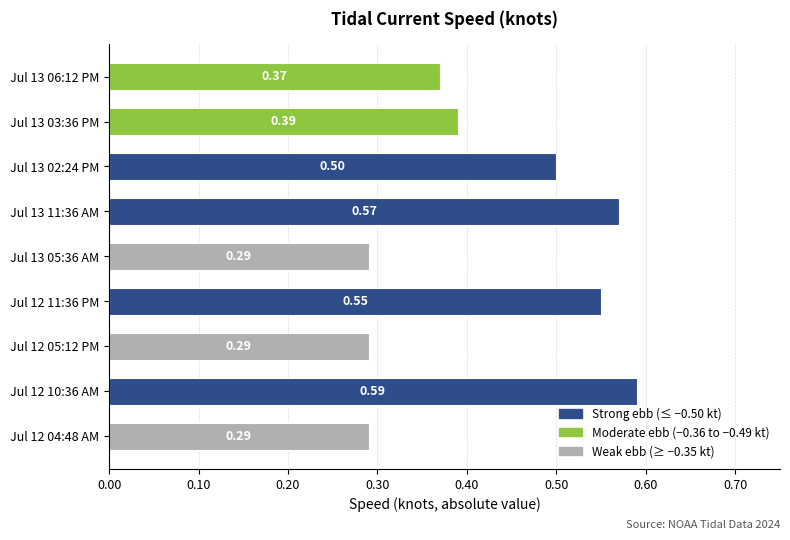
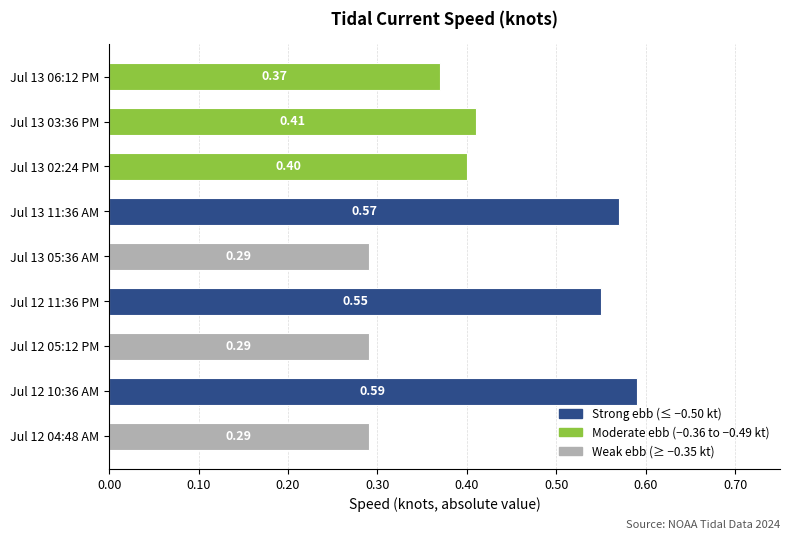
Jul 13 03:36 PM: 0.39 -> 0.41
Jul 13 02:24 PM: 0.50 -> 0.40
